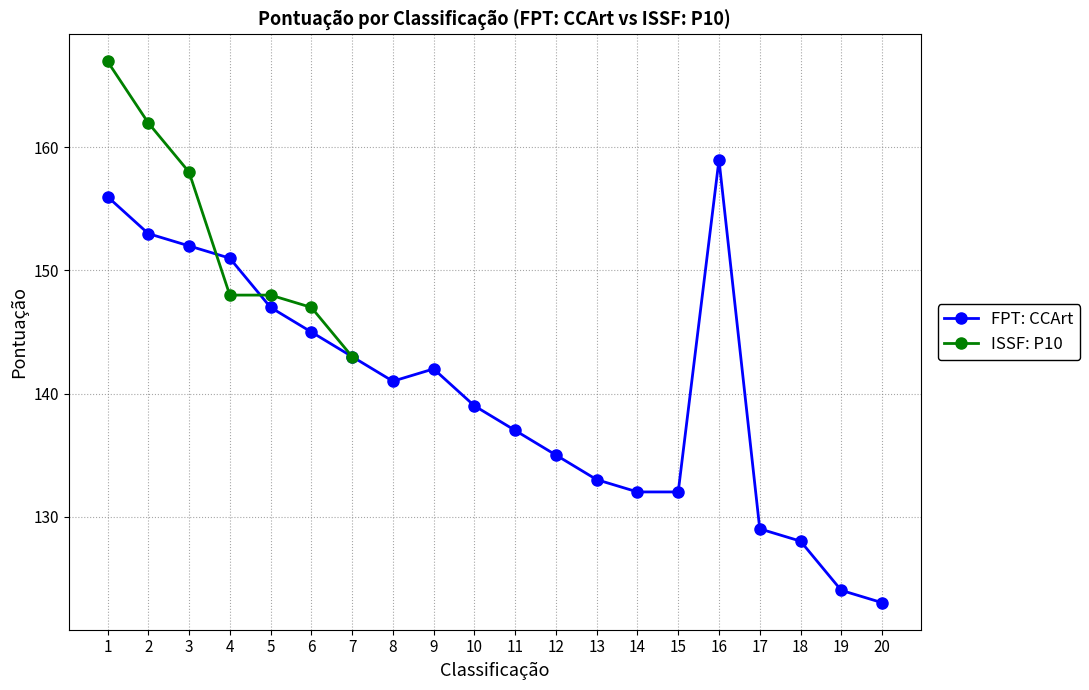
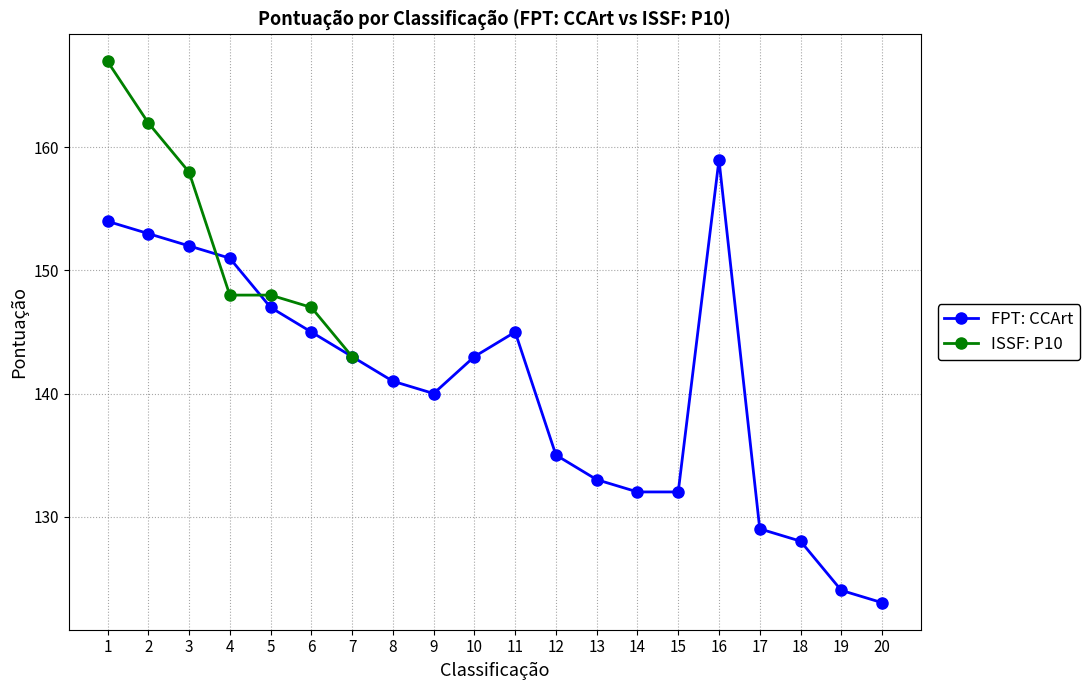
FPT: CCArt, 1: 156 -> 154
FPT: CCArt, 9: 142 -> 140
FPT: CCArt, 10: 139 -> 143
FPT: CCArt, 11: 137 -> 145
